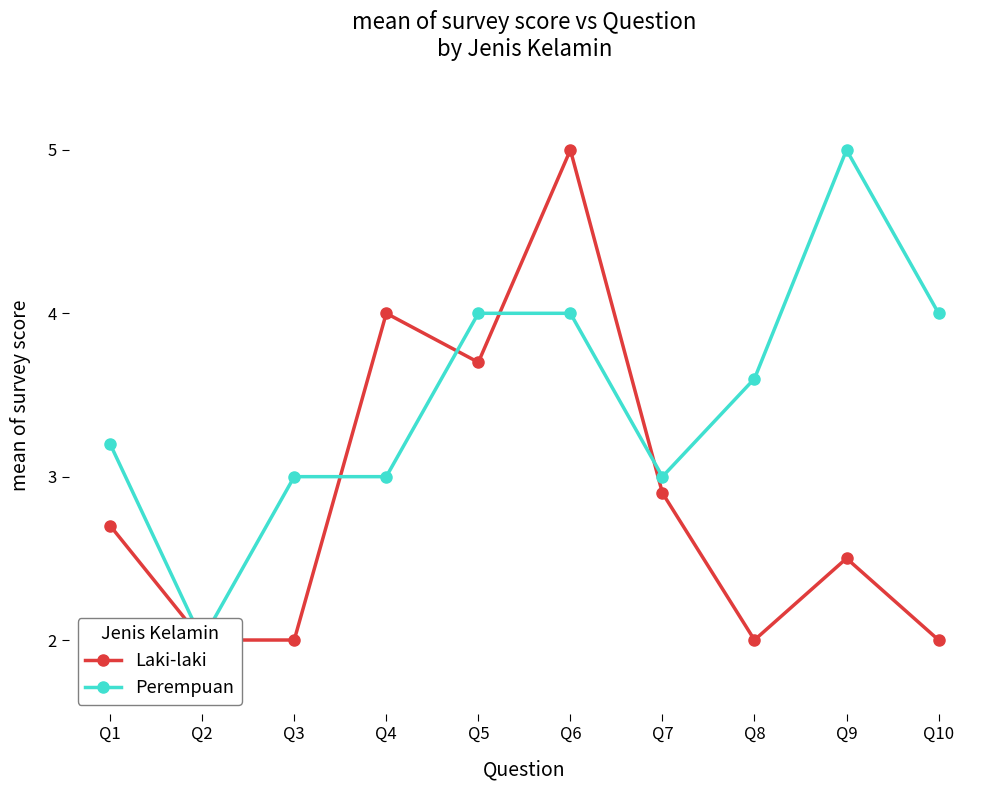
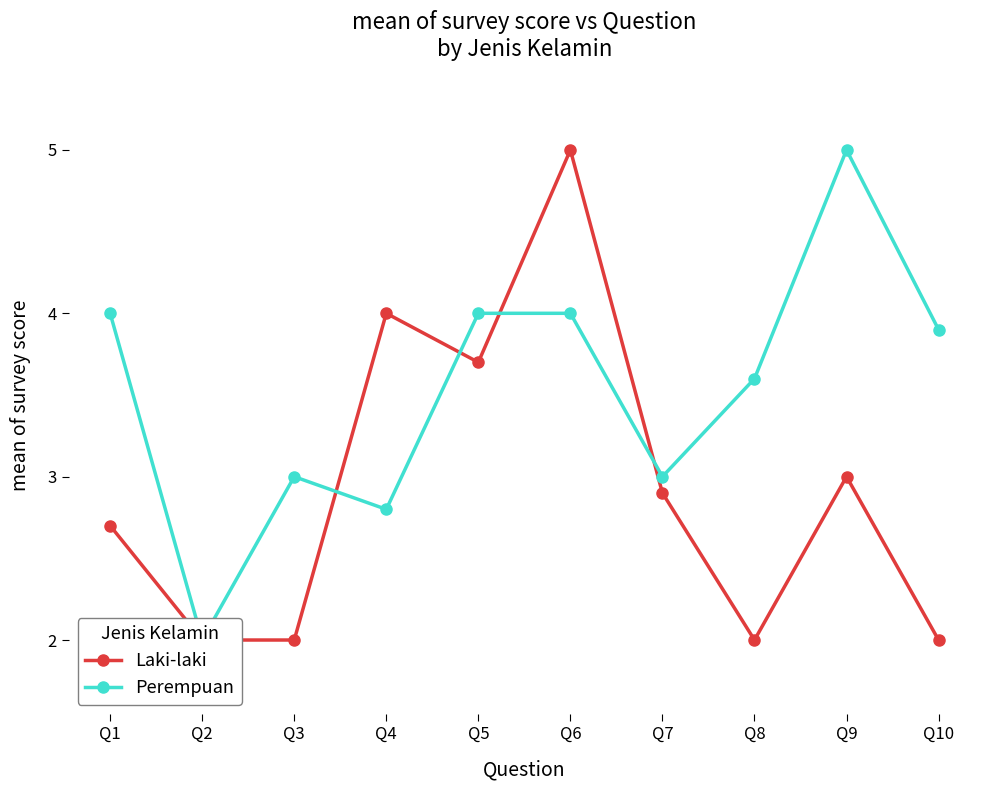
Perempuan, Q1: 3.2 -> 4.0
Perempuan, Q4: 3.0 -> 2.8
Laki-laki, Q9: 2.5 -> 3.0
Perempuan, Q10: 4.0 -> 3.9
